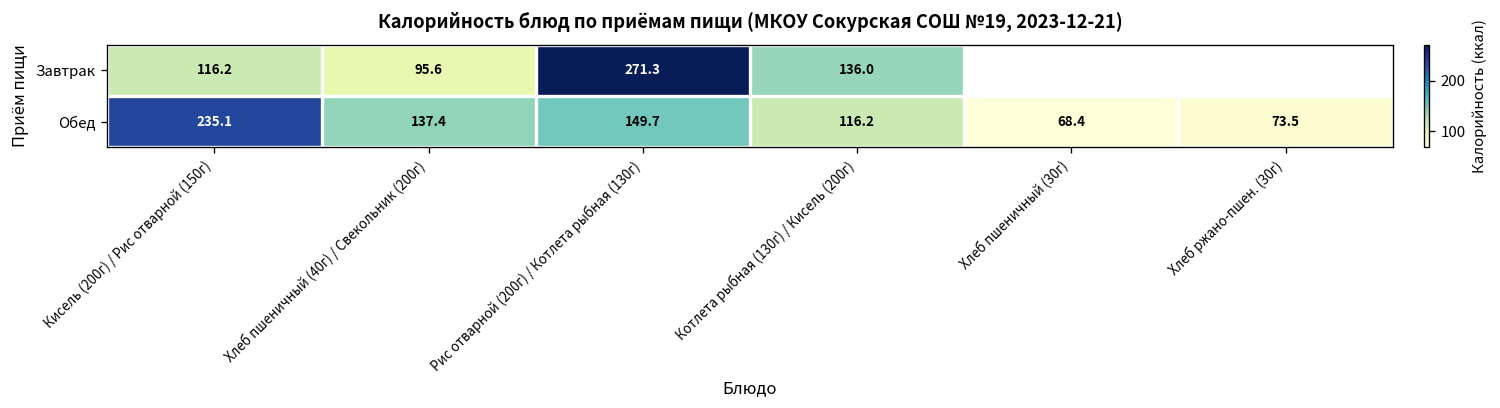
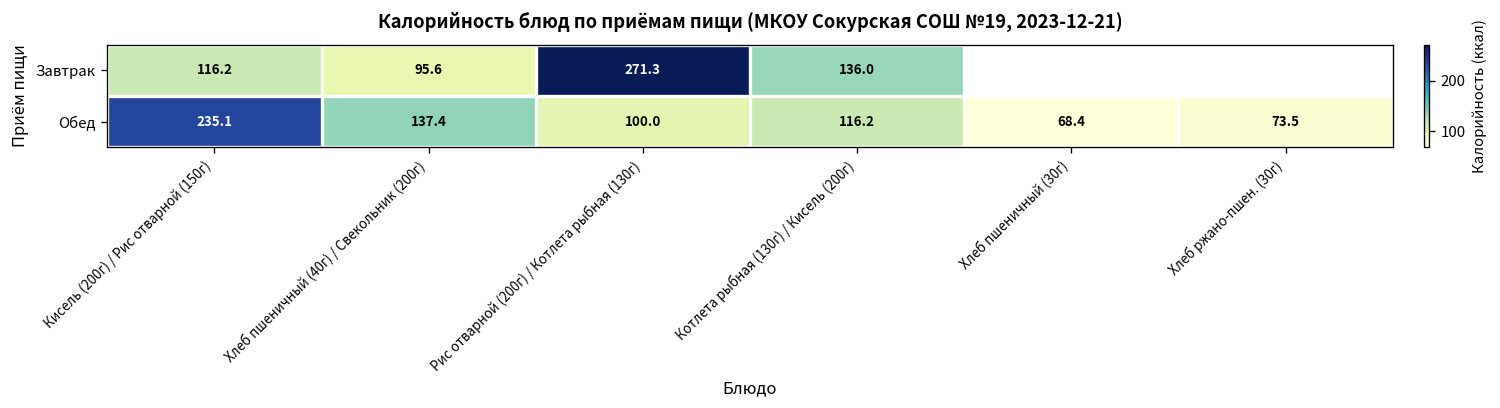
Обед, Рис отварной (200г) / Котлета рыбная (130г): 149.7 -> 100.0
